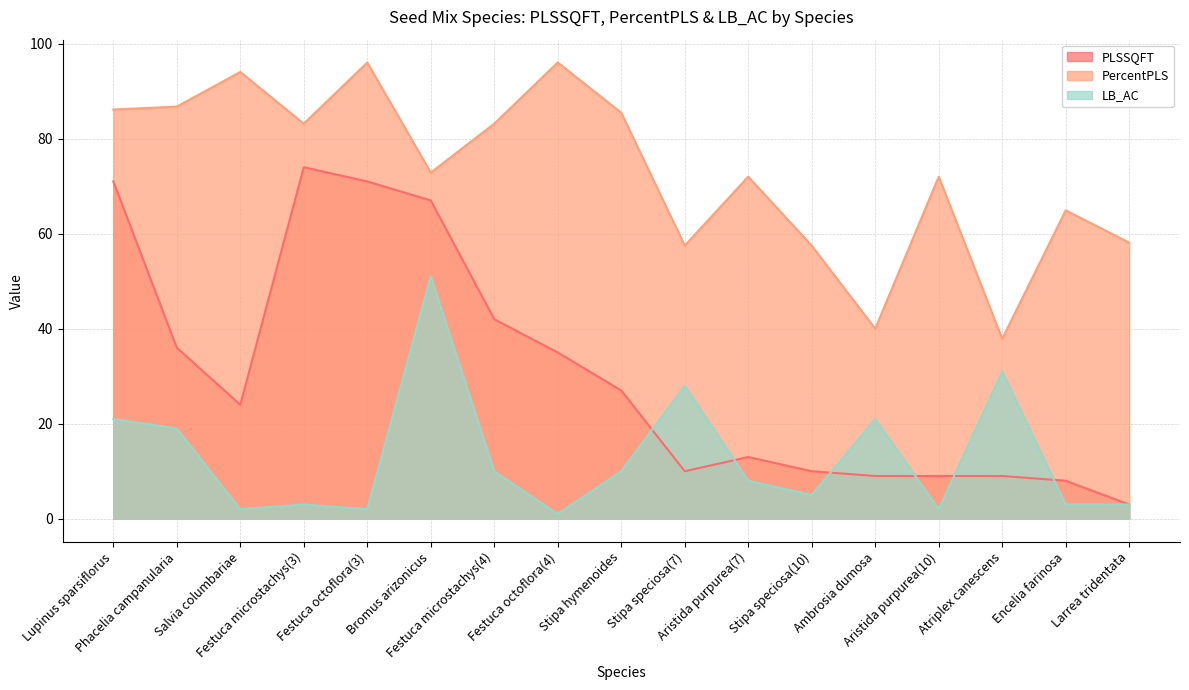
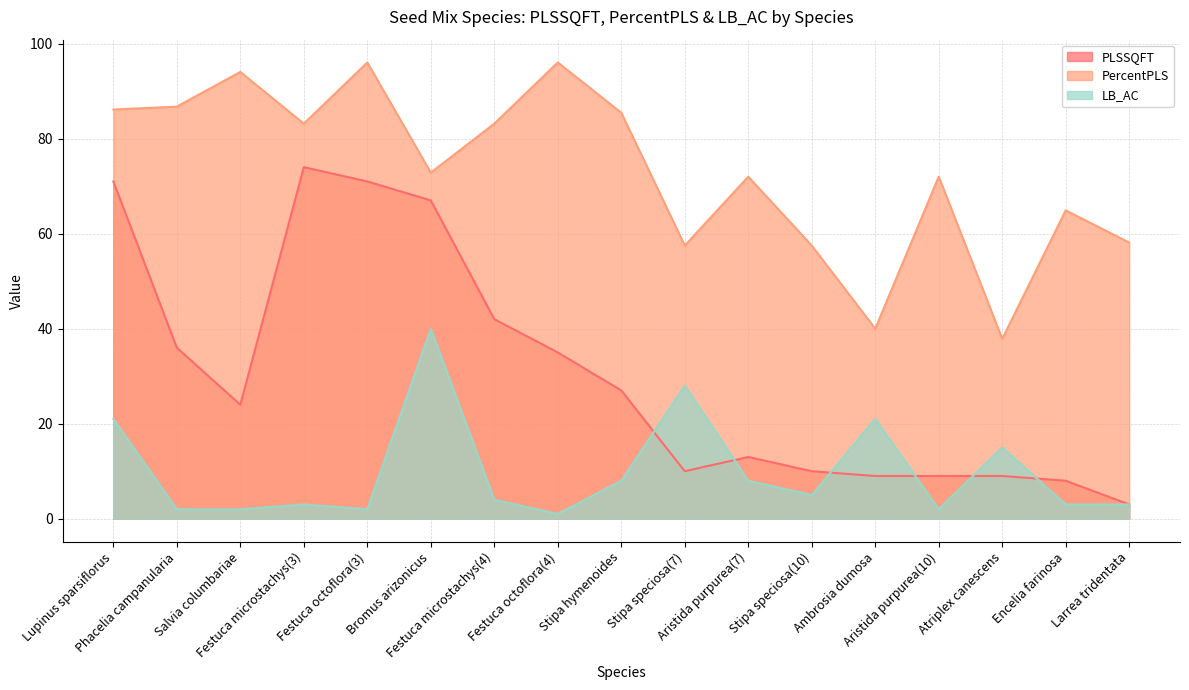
LB_AC, Phacelia campanularia: 19 -> 2
LB_AC, Bromus arizonicus: 51 -> 40
LB_AC, Festuca microstachys(4): 10 -> 4
LB_AC, Stipa hymenoides: 10 -> 8
LB_AC, Atriplex canescens: 31 -> 15
